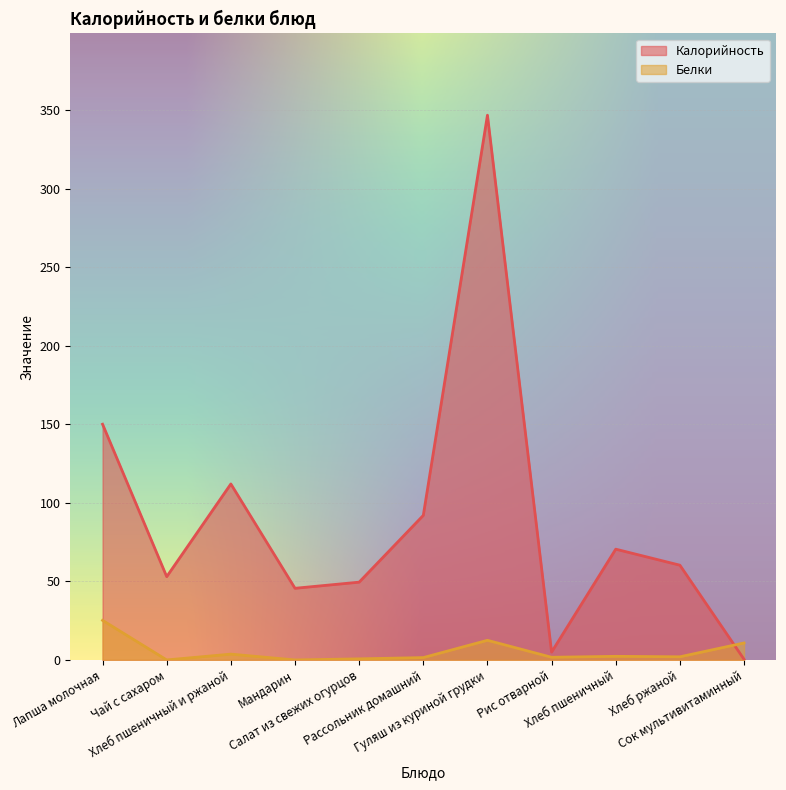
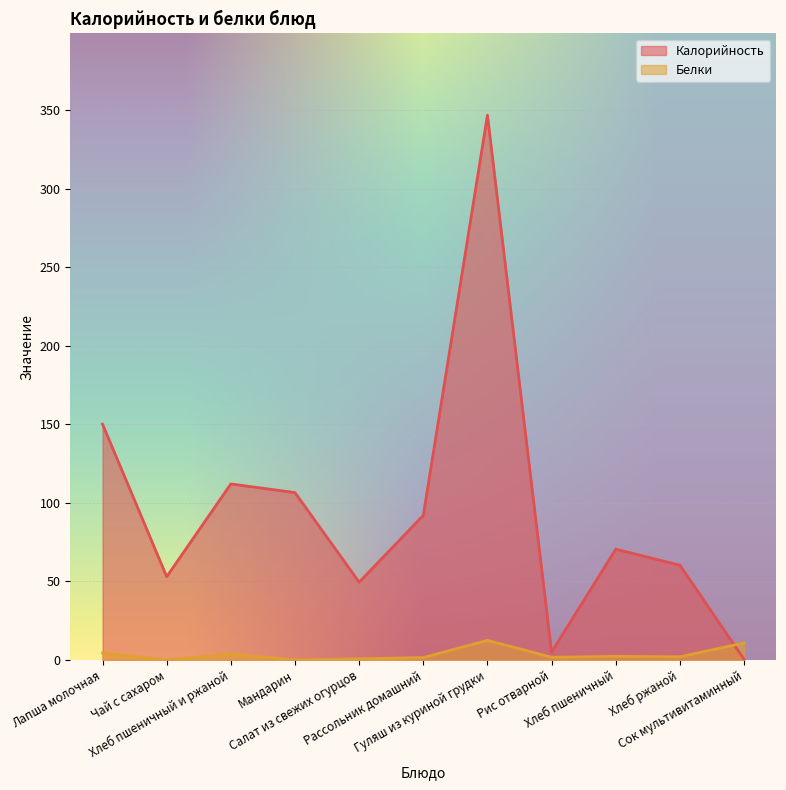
Белки, Лапша молочная: 25 -> 4
Калорийность, Мандарин: 46 -> 107
